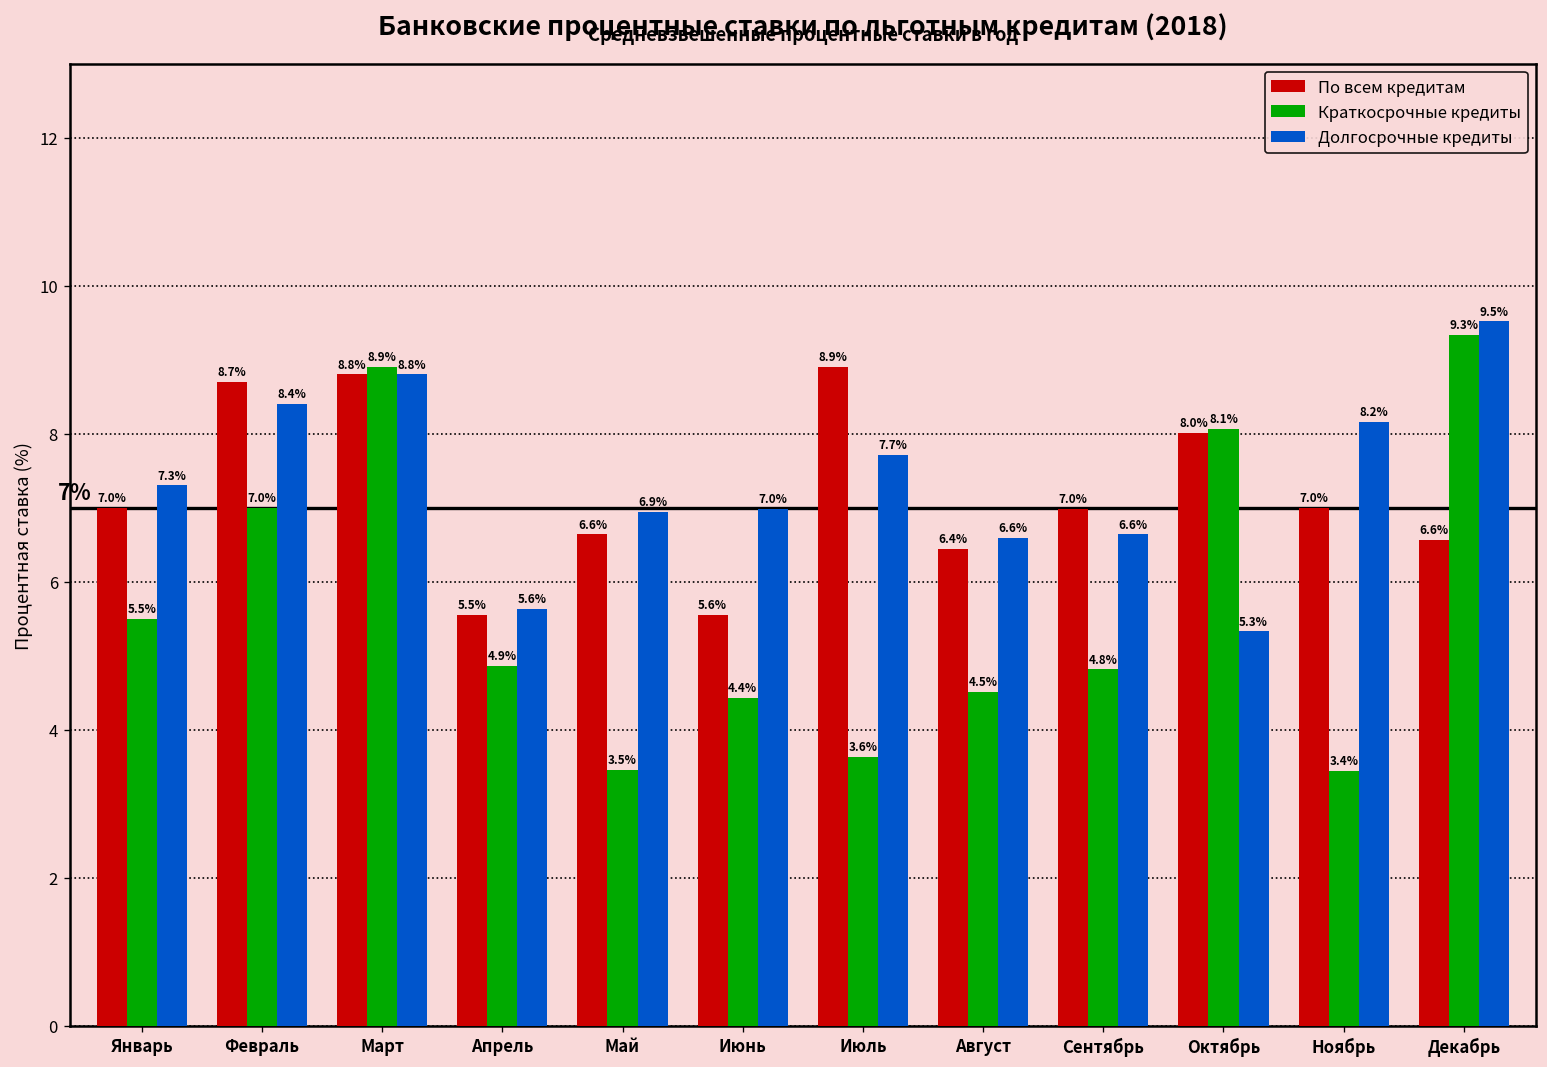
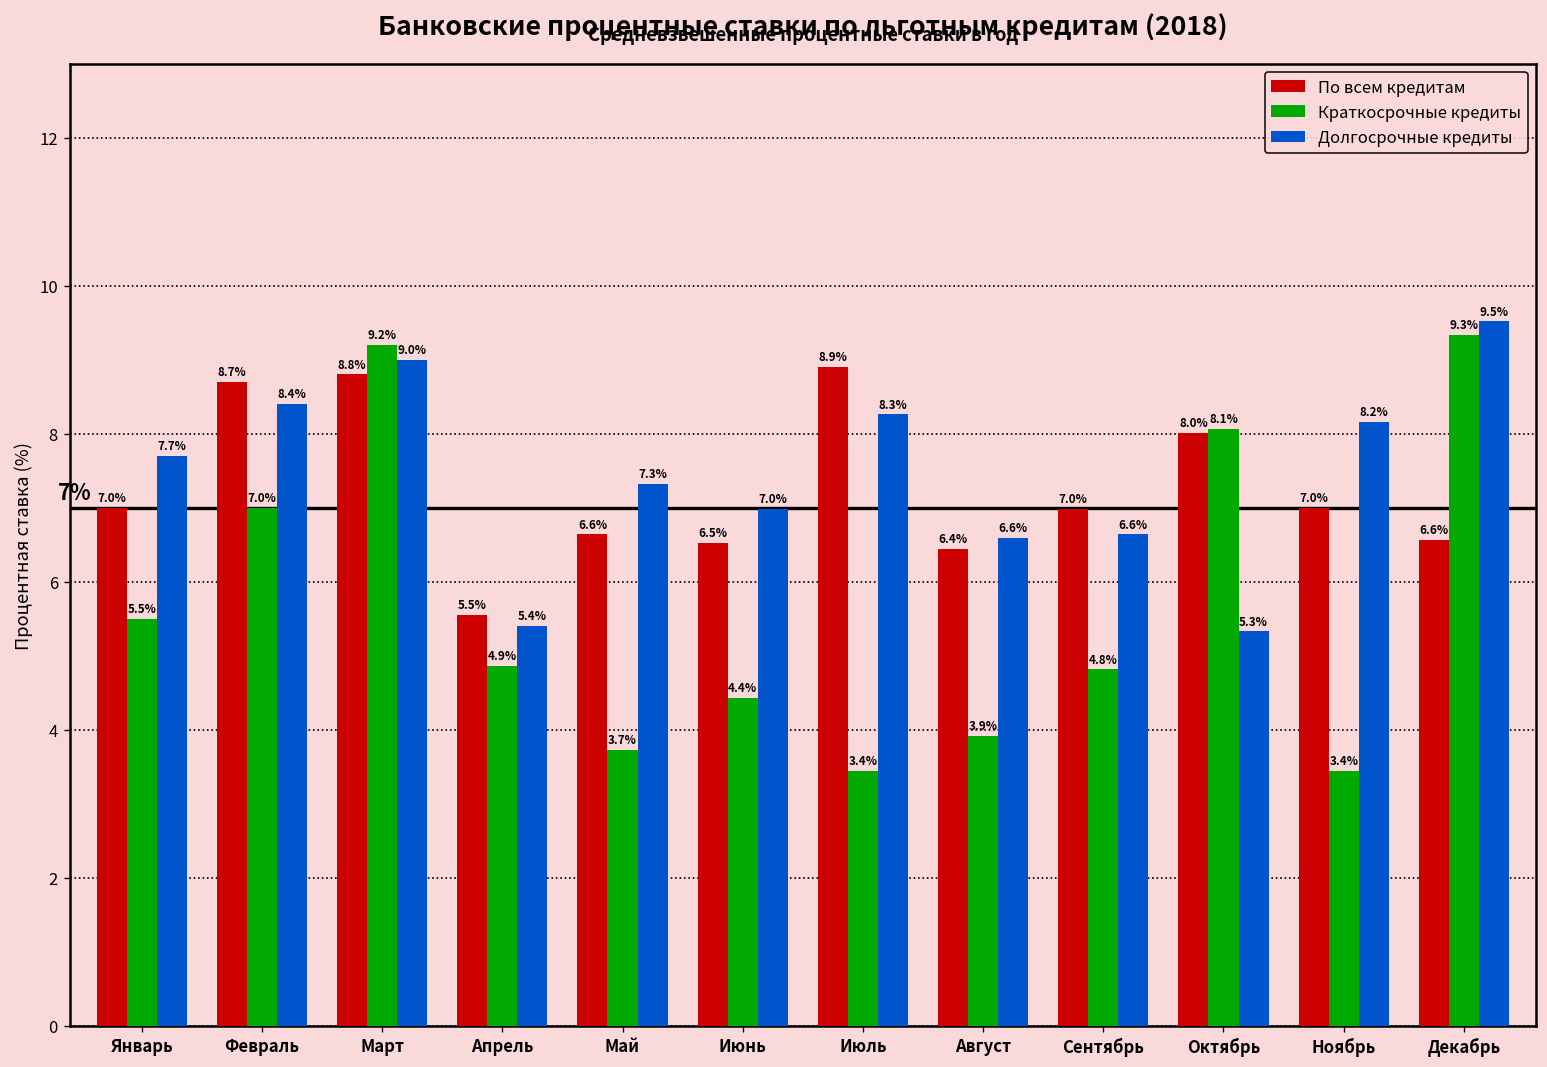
Долгосрочные кредиты, Январь: 7.3% -> 7.7%
Краткосрочные кредиты, Март: 8.9% -> 9.2%
Долгосрочные кредиты, Март: 8.8% -> 9.0%
Долгосрочные кредиты, Апрель: 5.6% -> 5.4%
Краткосрочные кредиты, Май: 3.5% -> 3.7%
Долгосрочные кредиты, Май: 6.9% -> 7.3%
По всем кредитам, Июнь: 5.6% -> 6.5%
Краткосрочные кредиты, Июль: 3.6% -> 3.4%
Долгосрочные кредиты, Июль: 7.7% -> 8.3%
Краткосрочные кредиты, Август: 4.5% -> 3.9%
